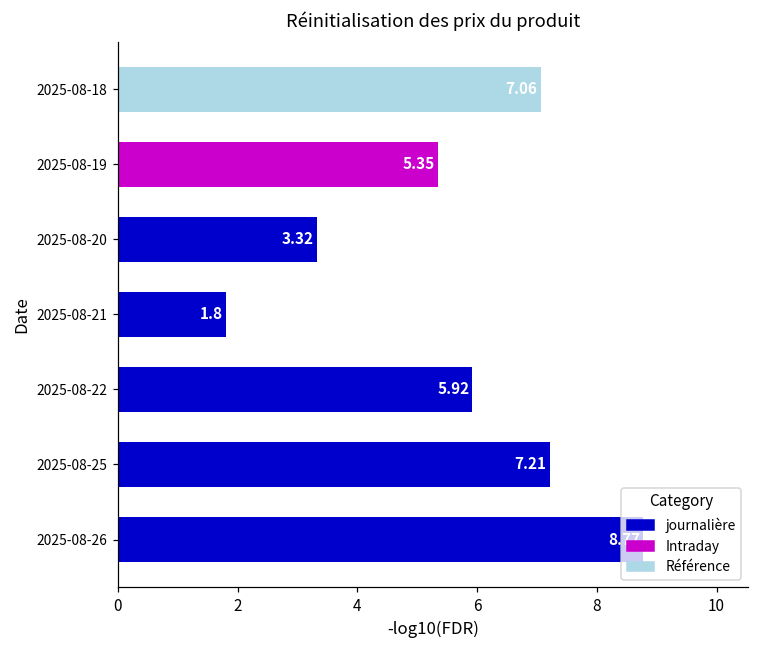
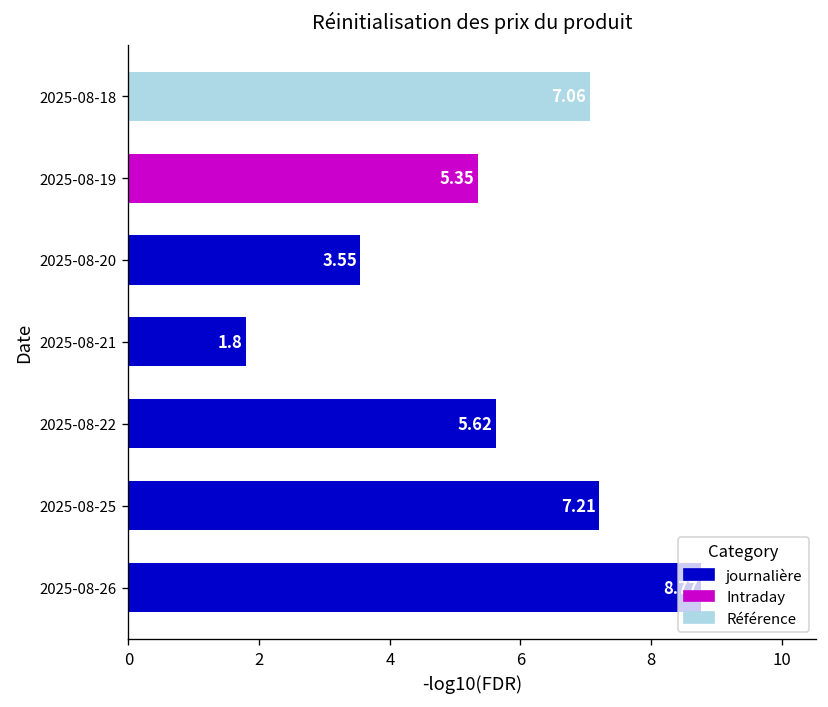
2025-08-20: 3.32 -> 3.55
2025-08-22: 5.92 -> 5.62
